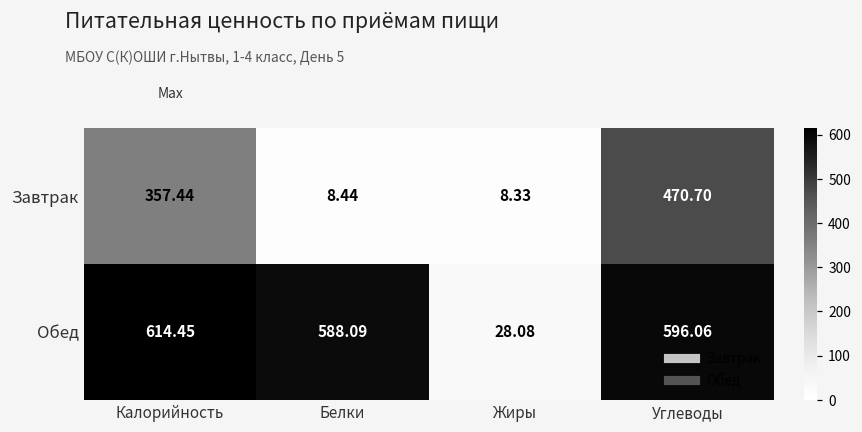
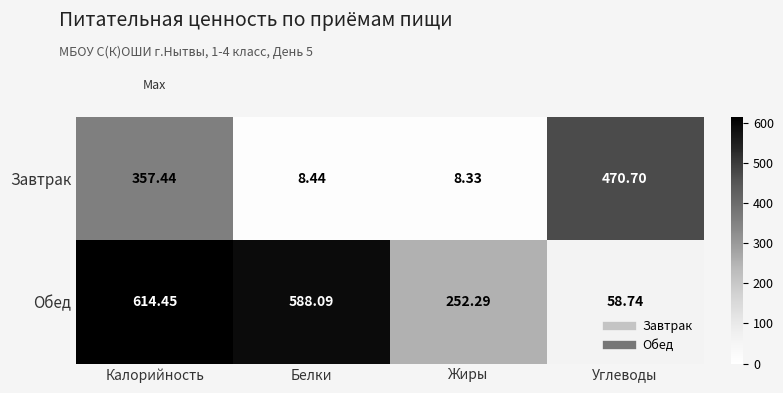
Обед, Жиры: 28.08 -> 252.29
Обед, Углеводы: 596.06 -> 58.74
